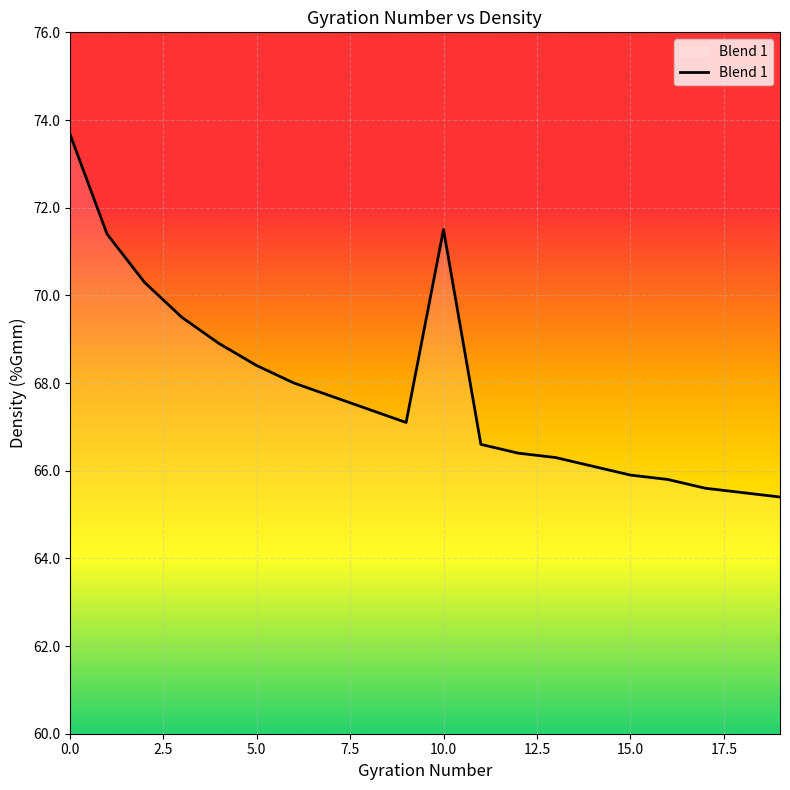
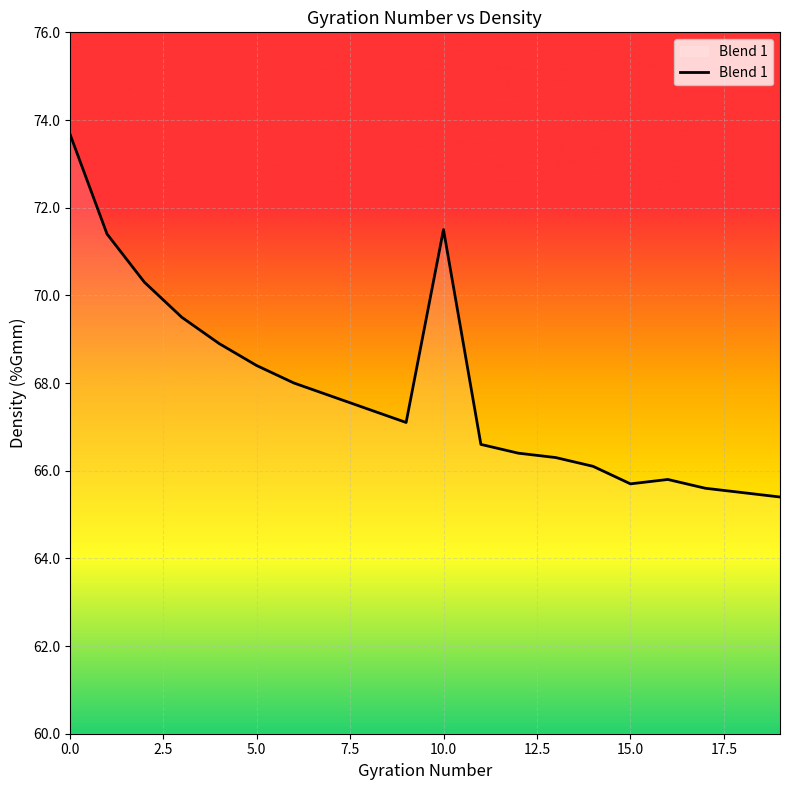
15.0: 65.9 -> 65.7
